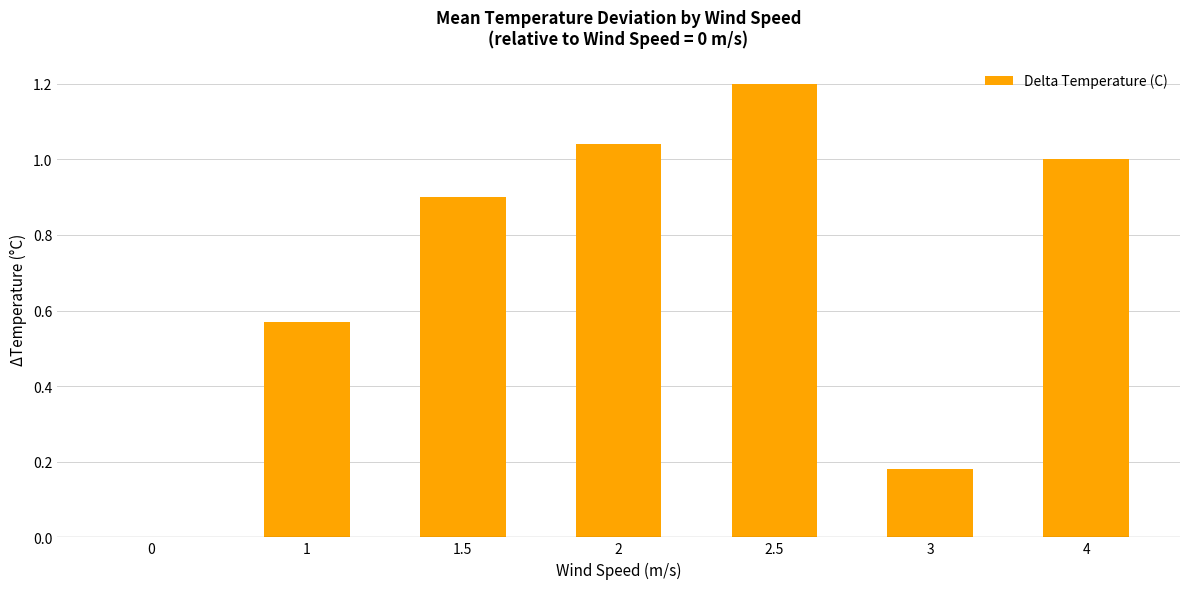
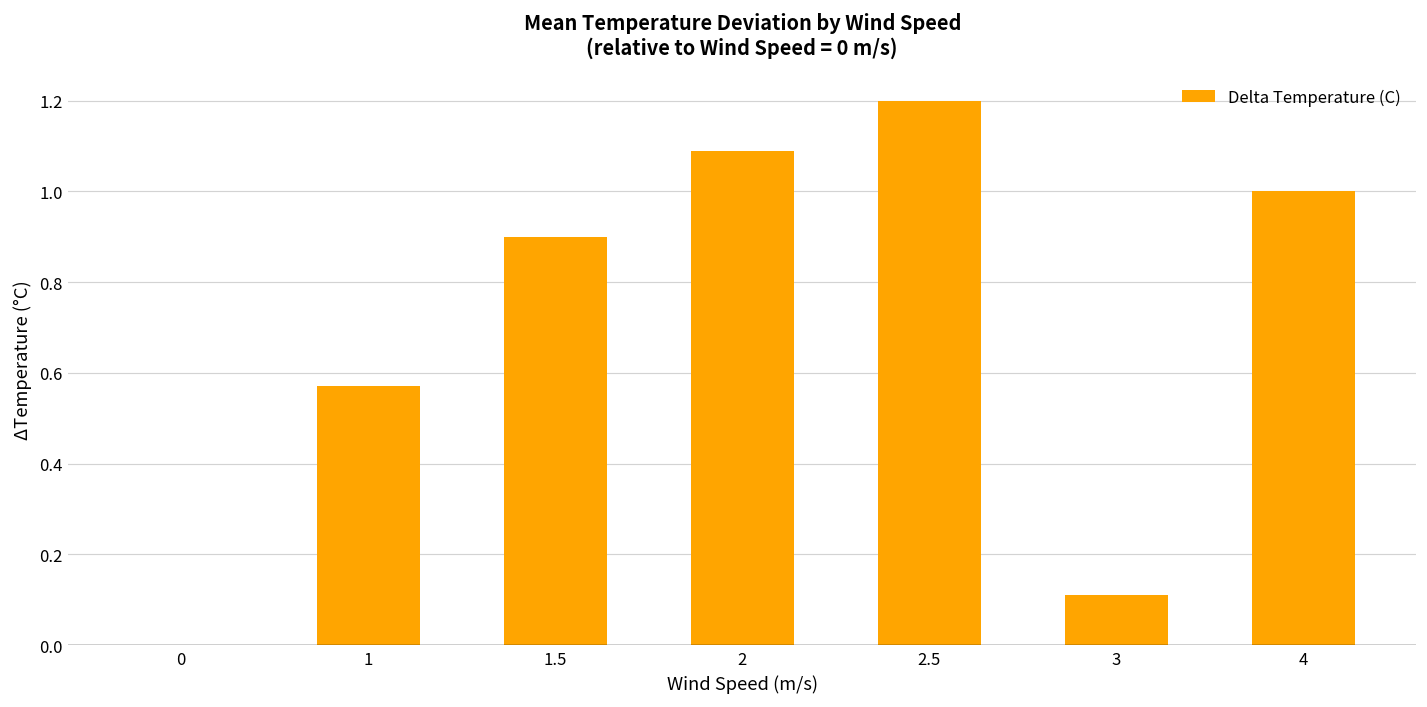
2: 1.04 -> 1.09
3: 0.18 -> 0.11
